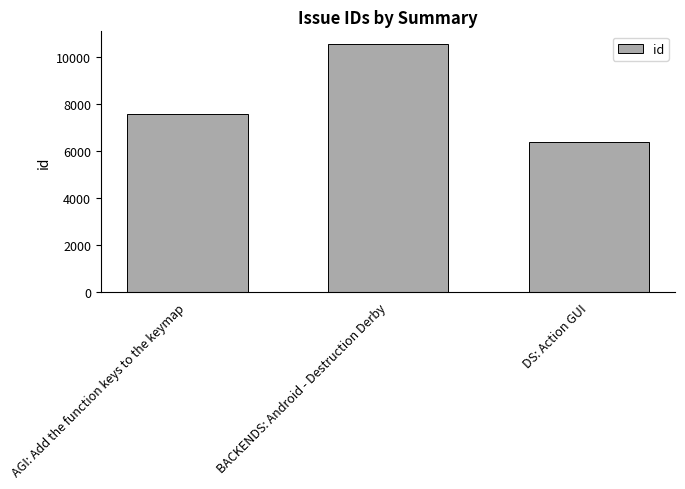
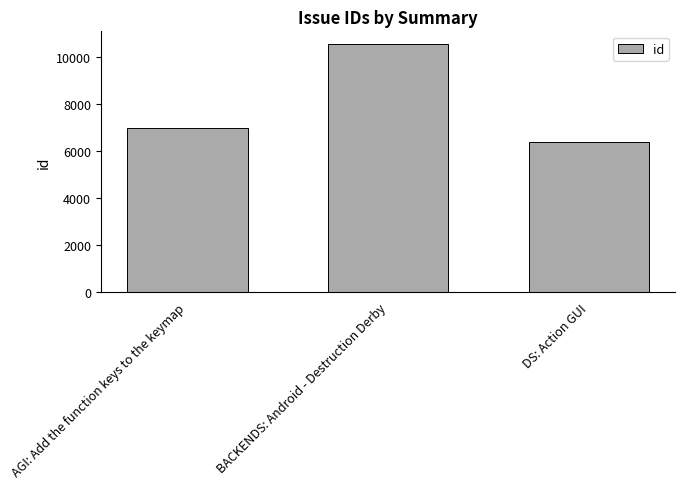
AGI: Add the function keys to the keymap: 7600 -> 7000
